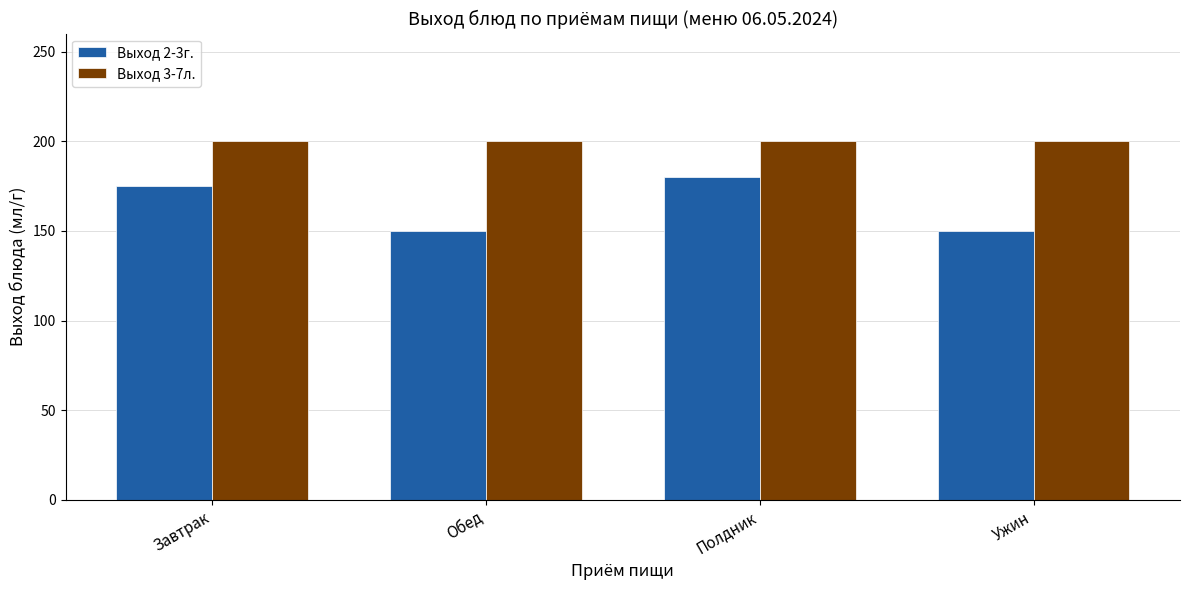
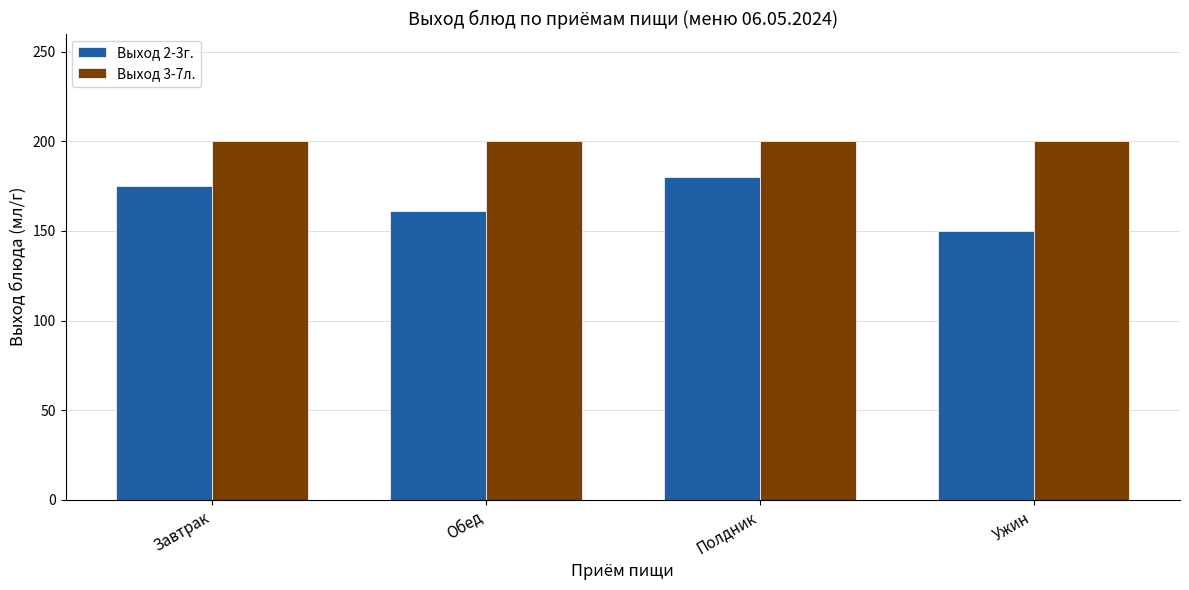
Выход 2-3г., Обед: 150 -> 161
